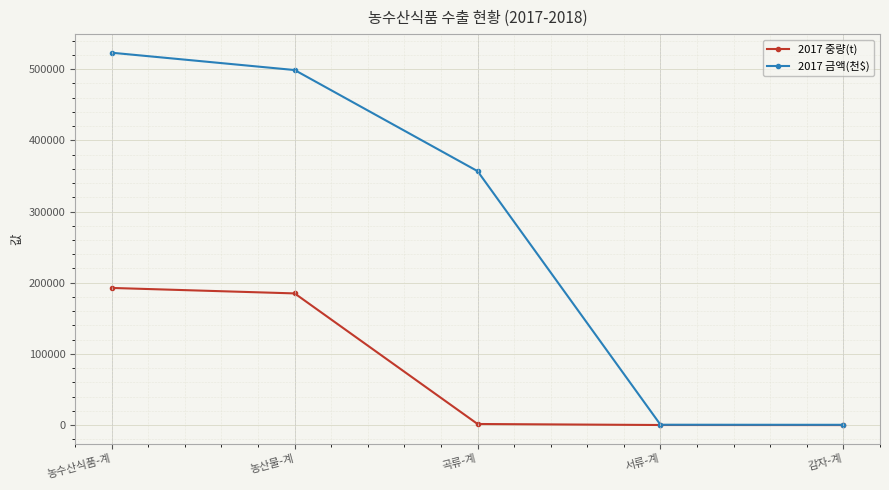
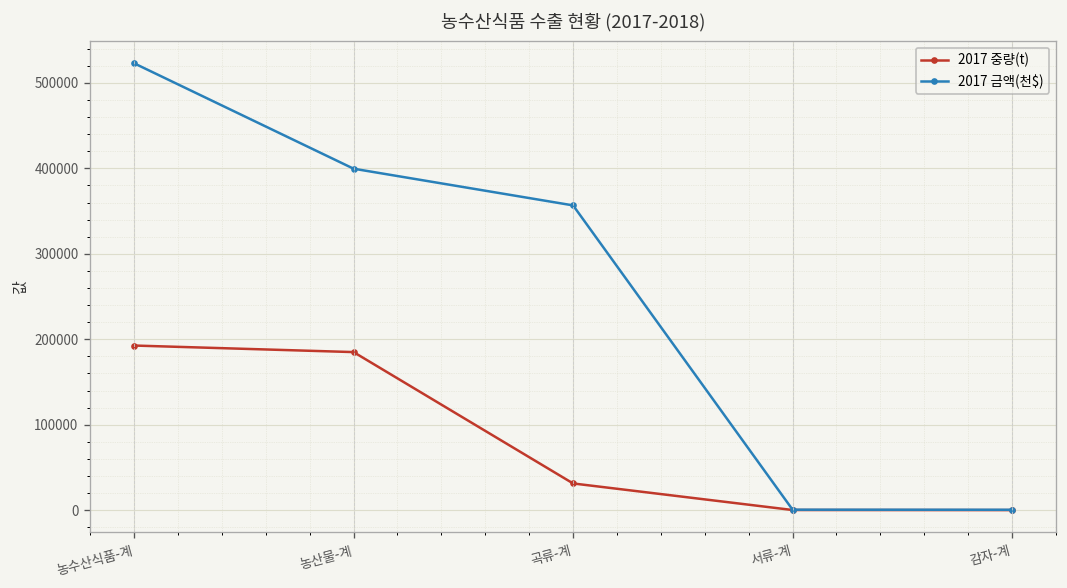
2017 금액(천$), 농산물-계: 500000 -> 400000
2017 중량(t), 곡류-계: 0 -> 30000
